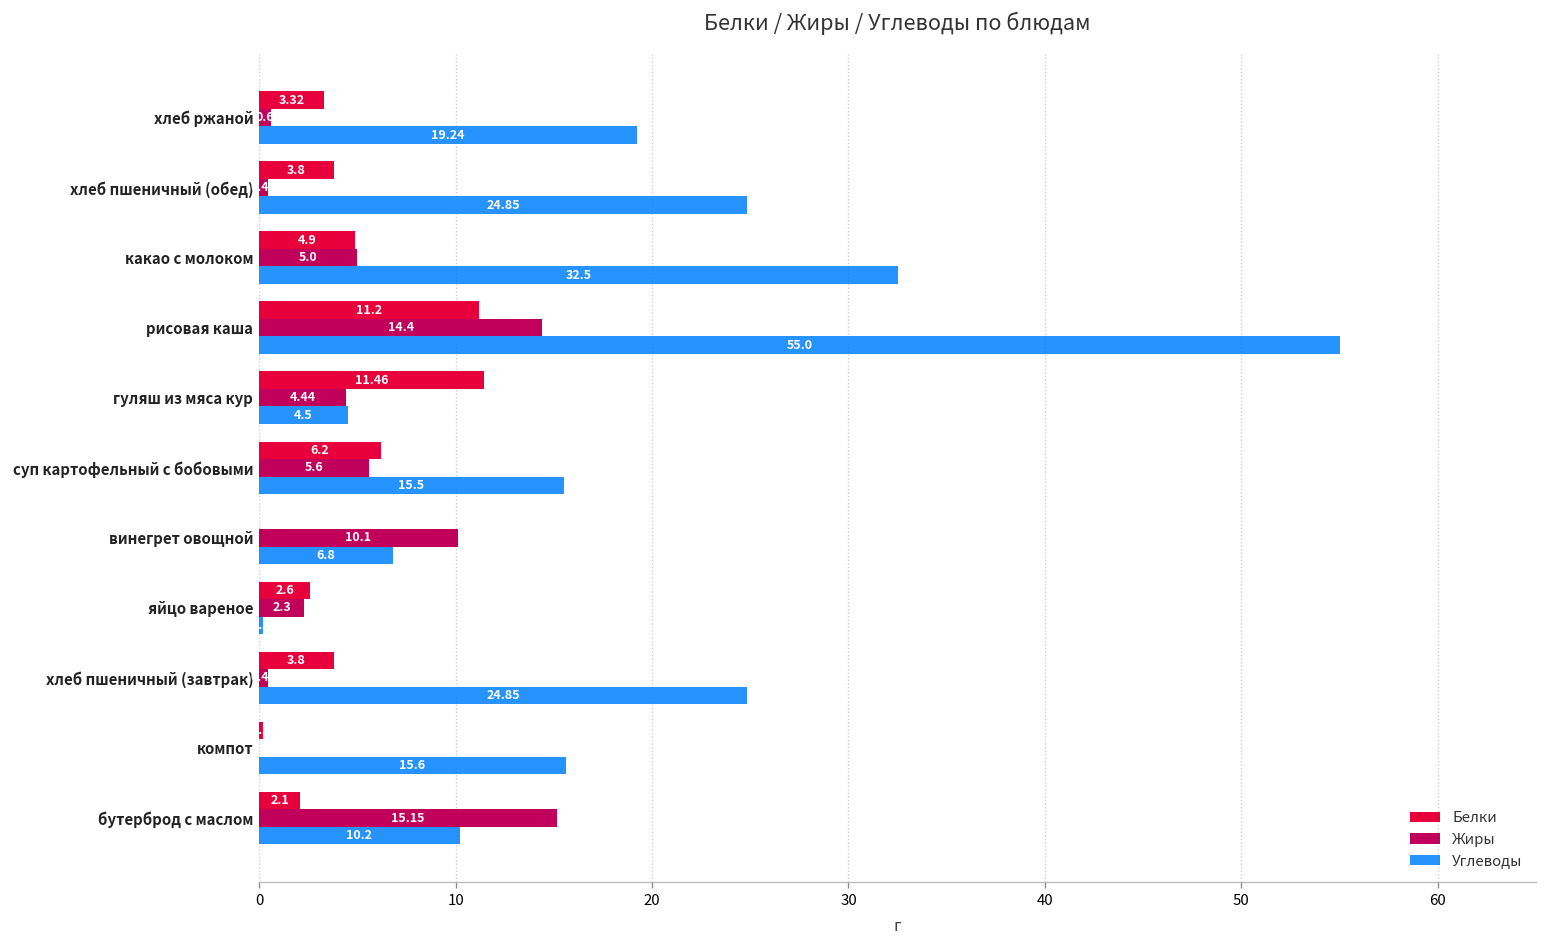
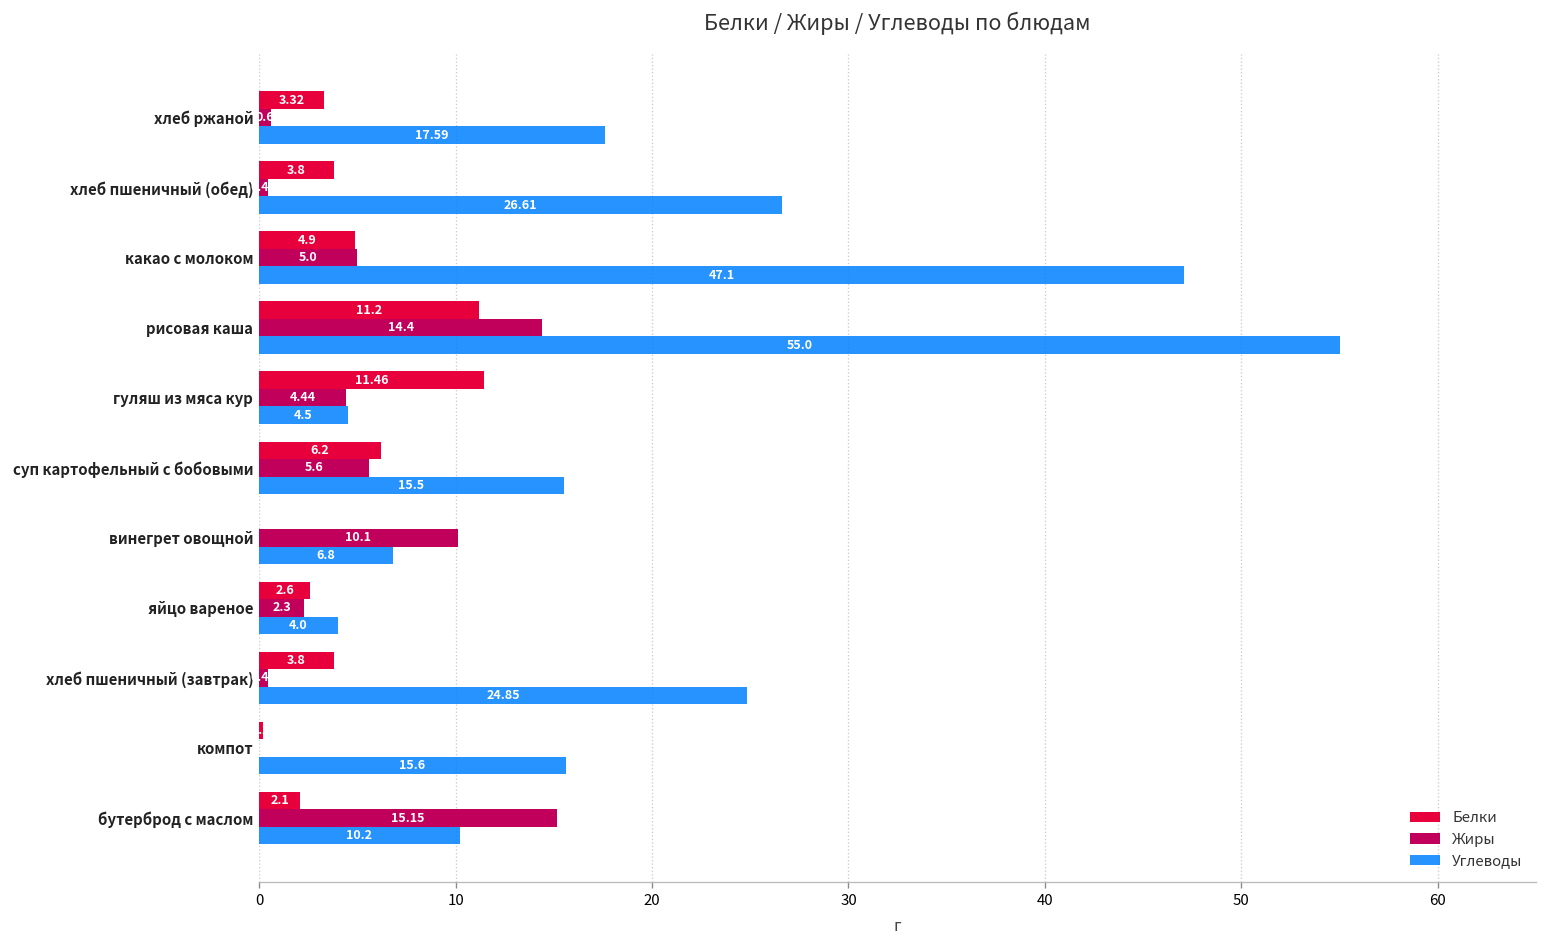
Углеводы, хлеб ржаной: 19.24 -> 17.59
Углеводы, хлеб пшеничный (обед): 24.85 -> 26.61
Углеводы, какао с молоком: 32.5 -> 47.1
Углеводы, яйцо вареное: 0.2 -> 4.0
